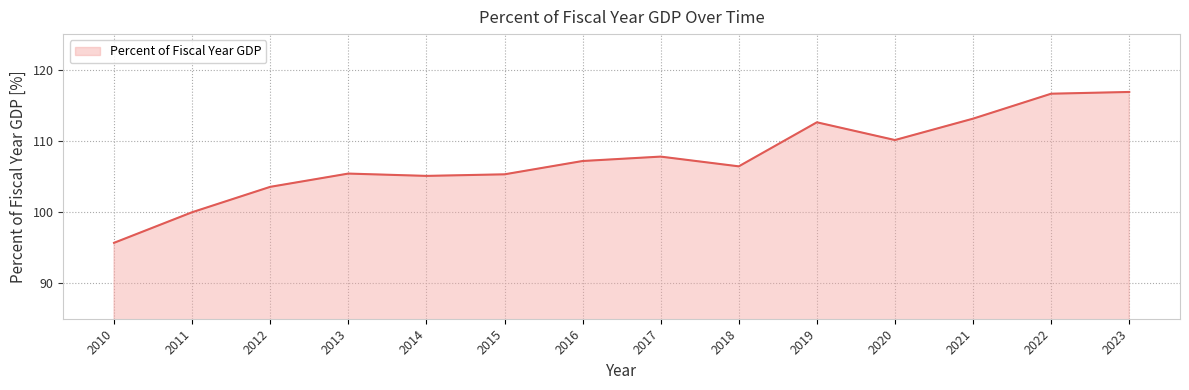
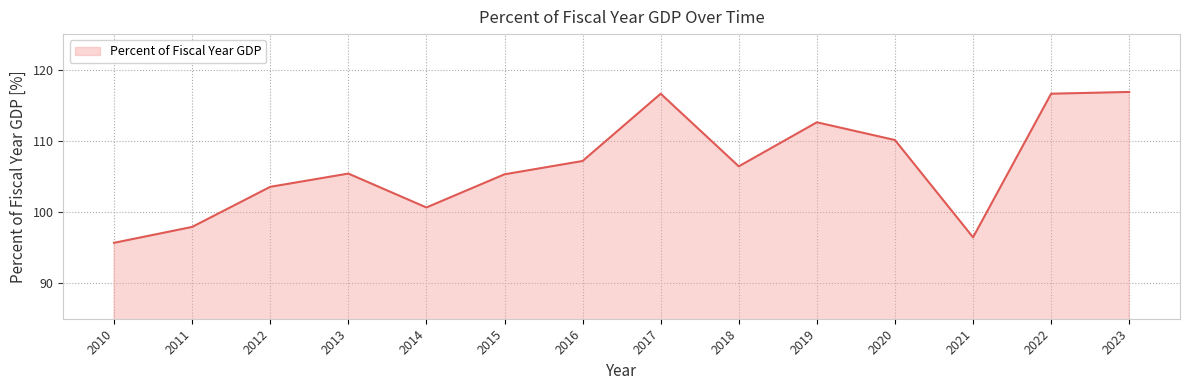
2011: 100 -> 98
2014: 105 -> 101
2017: 108 -> 117
2021: 113 -> 96
